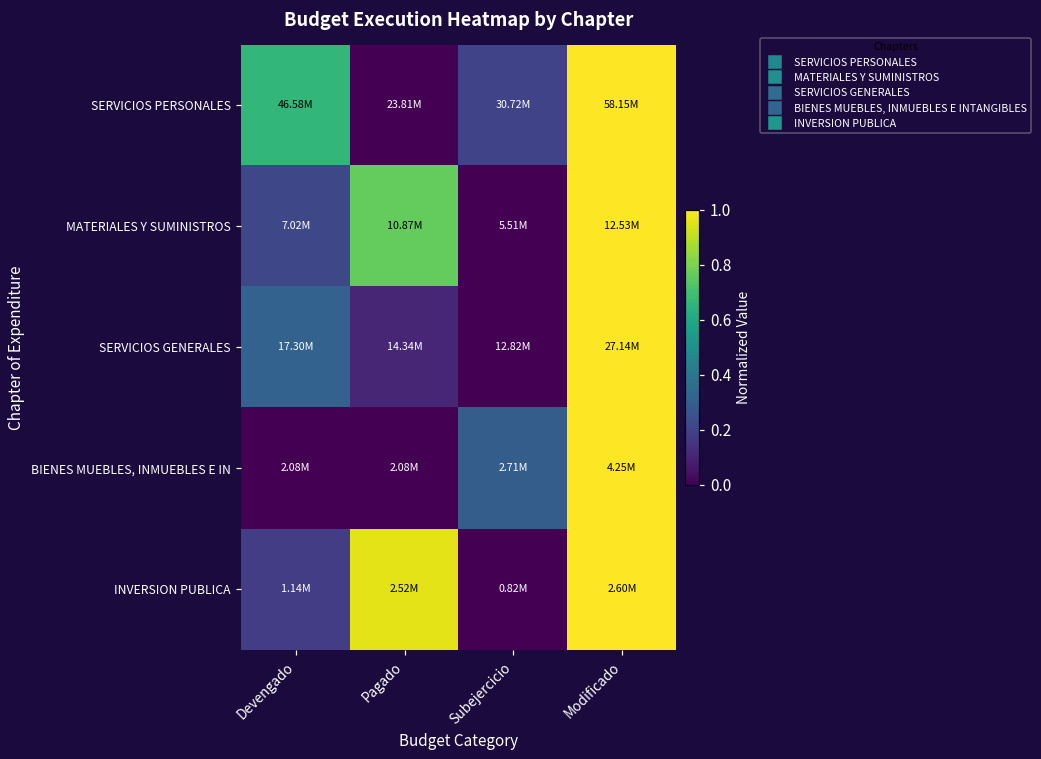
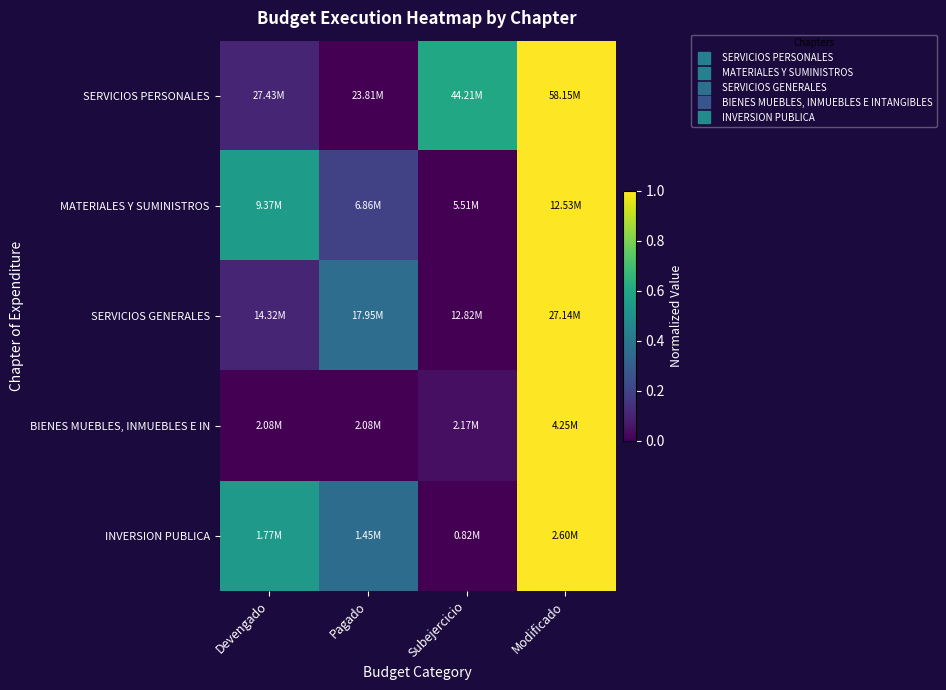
SERVICIOS PERSONALES, Devengado: 46.58M -> 27.43M
SERVICIOS PERSONALES, Subejercicio: 30.72M -> 44.21M
MATERIALES Y SUMINISTROS, Devengado: 7.02M -> 9.37M
MATERIALES Y SUMINISTROS, Pagado: 10.87M -> 6.86M
SERVICIOS GENERALES, Devengado: 17.30M -> 14.32M
SERVICIOS GENERALES, Pagado: 14.34M -> 17.95M
BIENES MUEBLES, INMUEBLES E IN, Subejercicio: 2.71M -> 2.17M
INVERSION PUBLICA, Devengado: 1.14M -> 1.77M
INVERSION PUBLICA, Pagado: 2.52M -> 1.45M
